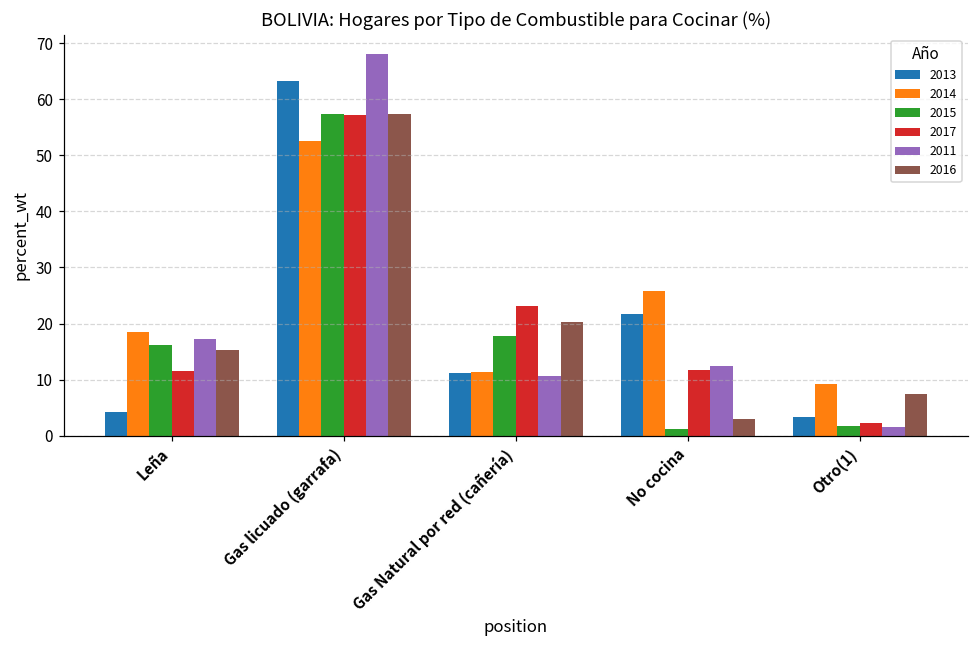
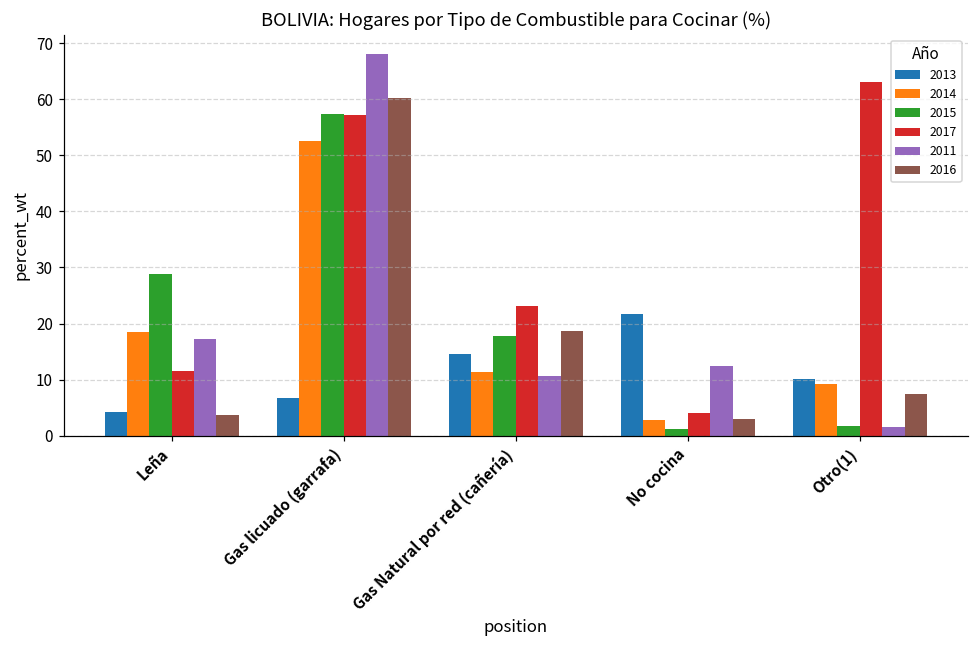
2015, Leña: 16 -> 29
2016, Leña: 15 -> 4
2013, Gas licuado (garrafa): 63 -> 7
2016, Gas licuado (garrafa): 57 -> 60
2013, Gas Natural por red (cañería): 11 -> 15
2016, Gas Natural por red (cañería): 20 -> 19
2014, No cocina: 26 -> 3
2017, No cocina: 12 -> 4
2013, Otro(1): 3 -> 10
2017, Otro(1): 2 -> 63
